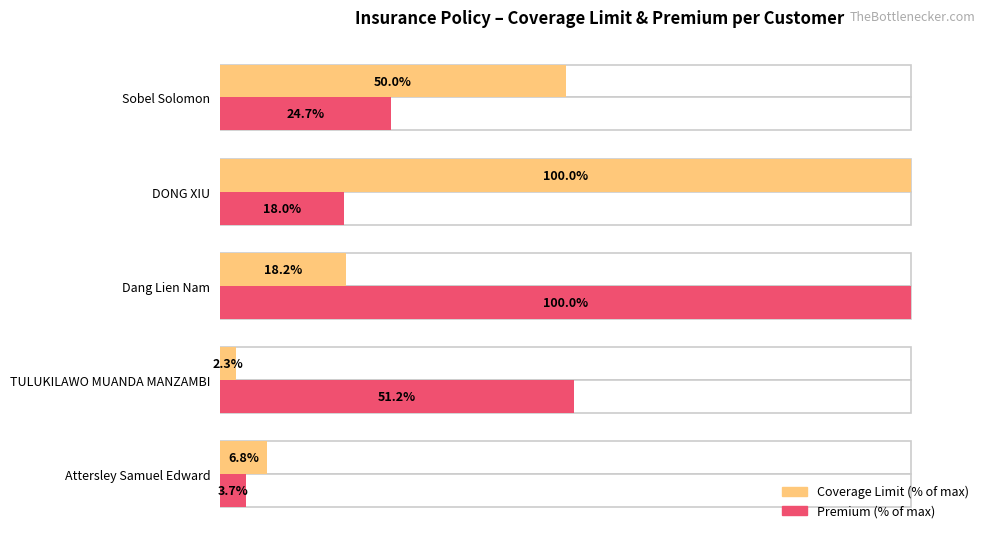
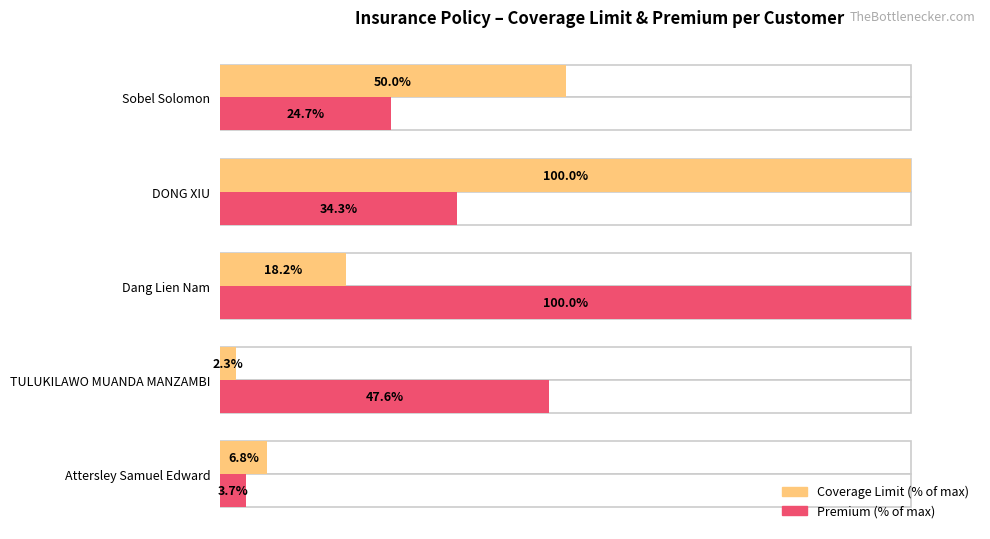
Premium (% of max), DONG XIU: 18.0% -> 34.3%
Premium (% of max), TULUKILAWO MUANDA MANZAMBI: 51.2% -> 47.6%
